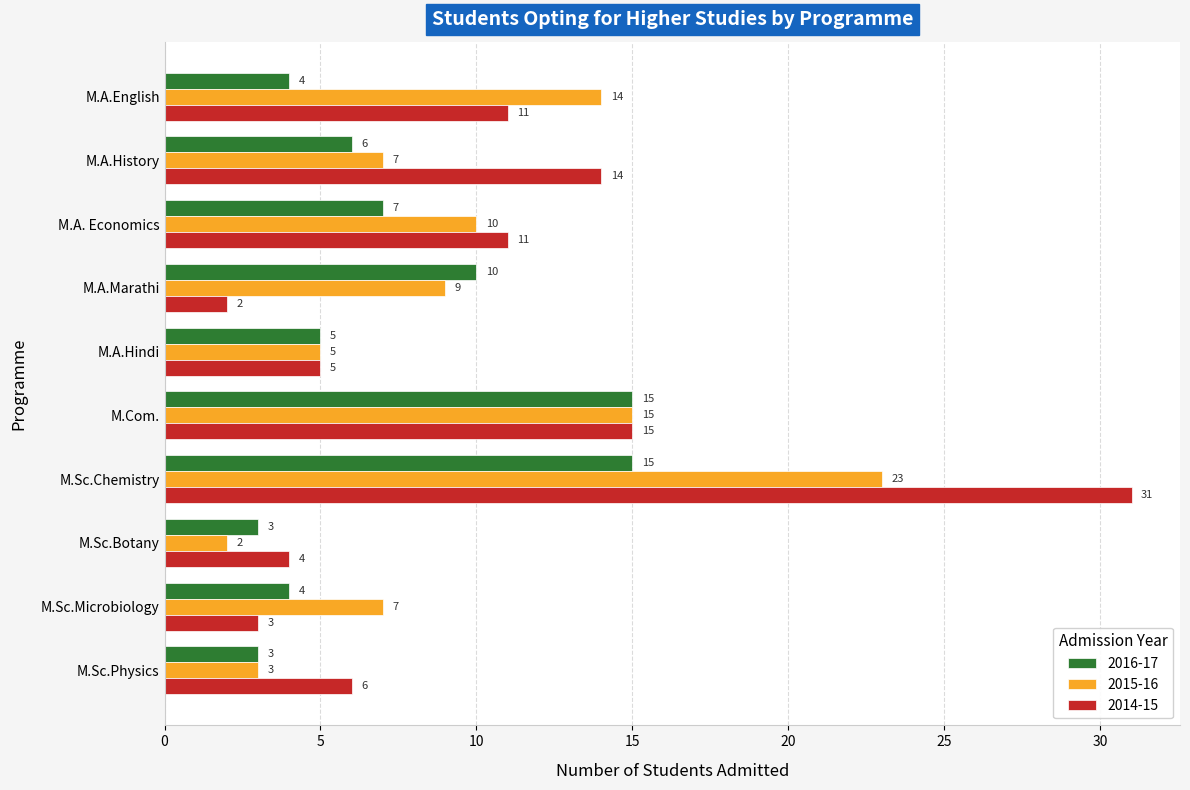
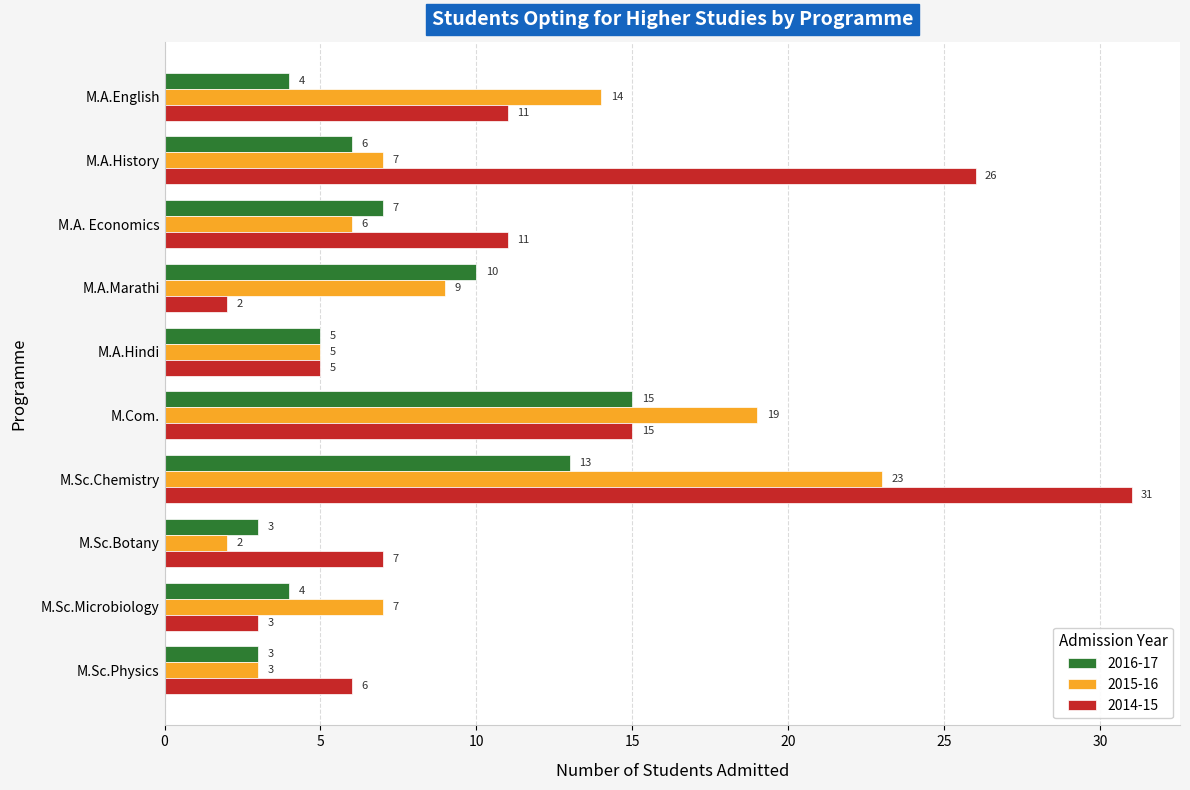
2014-15, M.A.History: 14 -> 26
2015-16, M.A. Economics: 10 -> 6
2015-16, M.Com.: 15 -> 19
2016-17, M.Sc.Chemistry: 15 -> 13
2014-15, M.Sc.Botany: 4 -> 7
